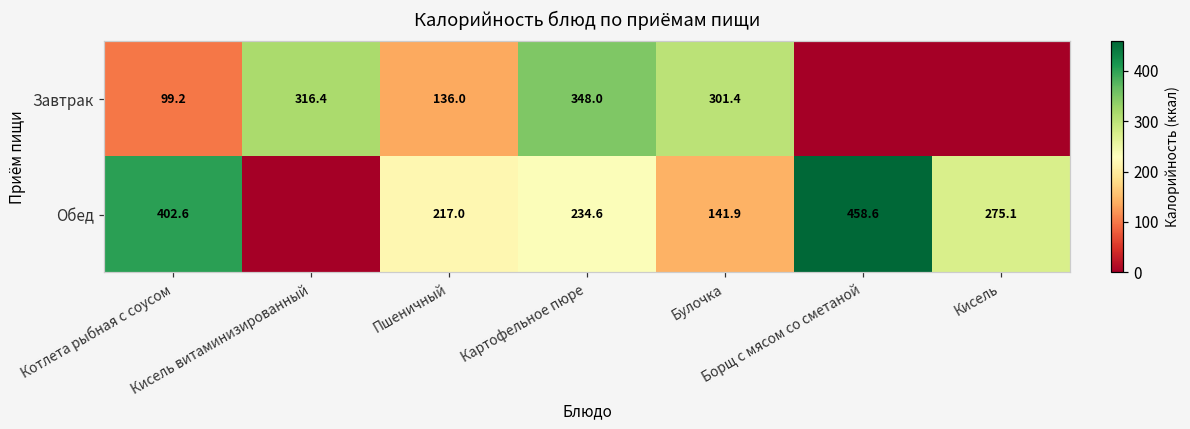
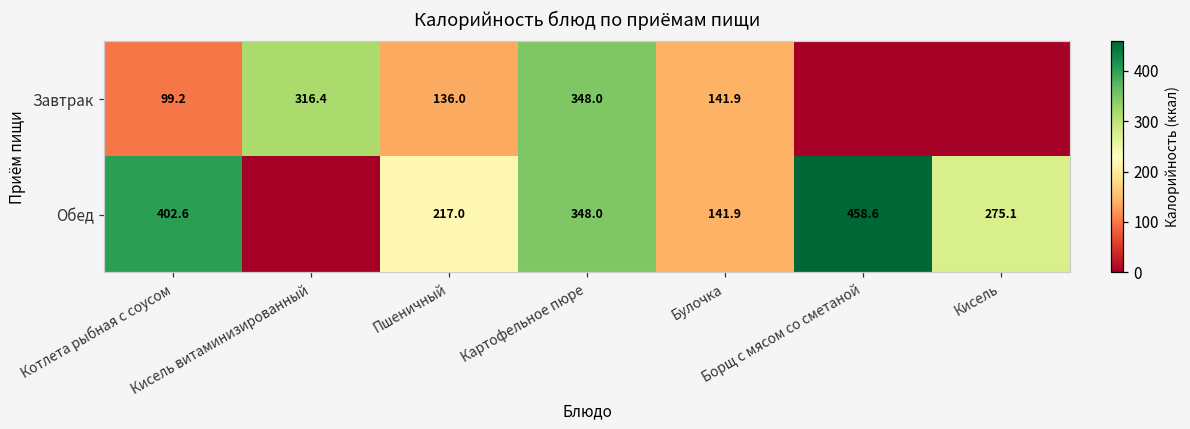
Завтрак, Булочка: 301.4 -> 141.9
Обед, Картофельное пюре: 234.6 -> 348.0
